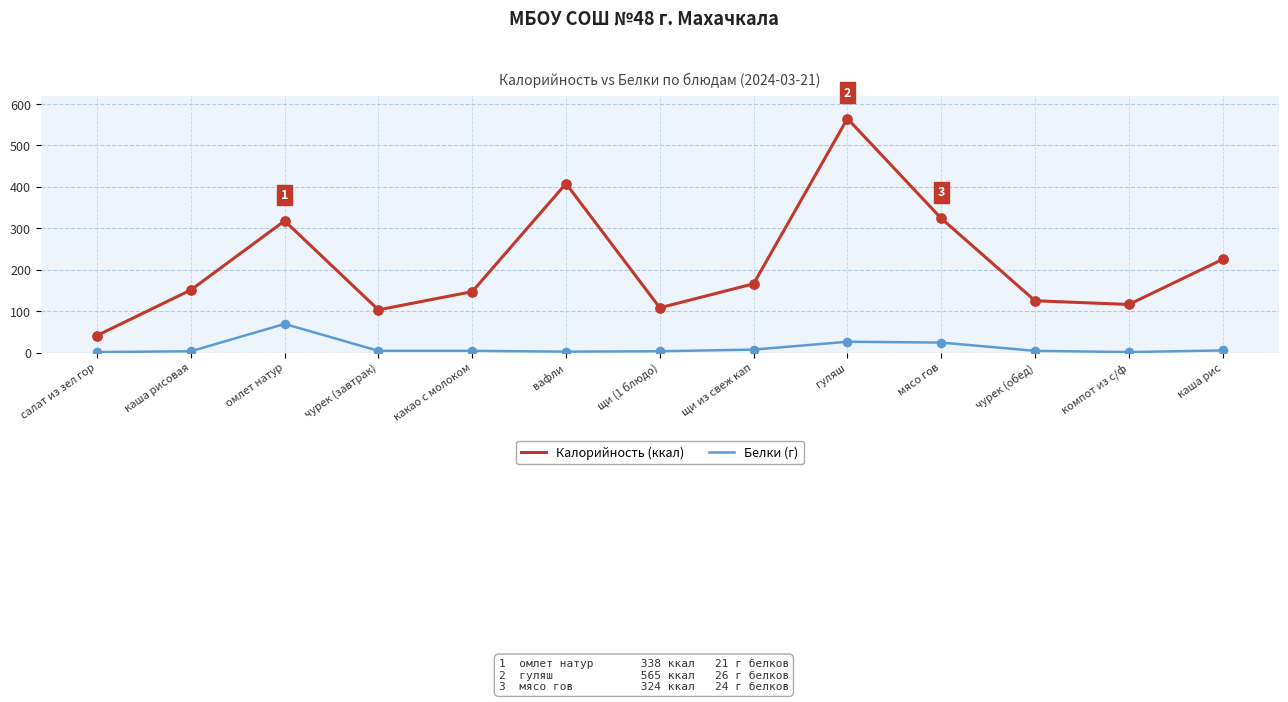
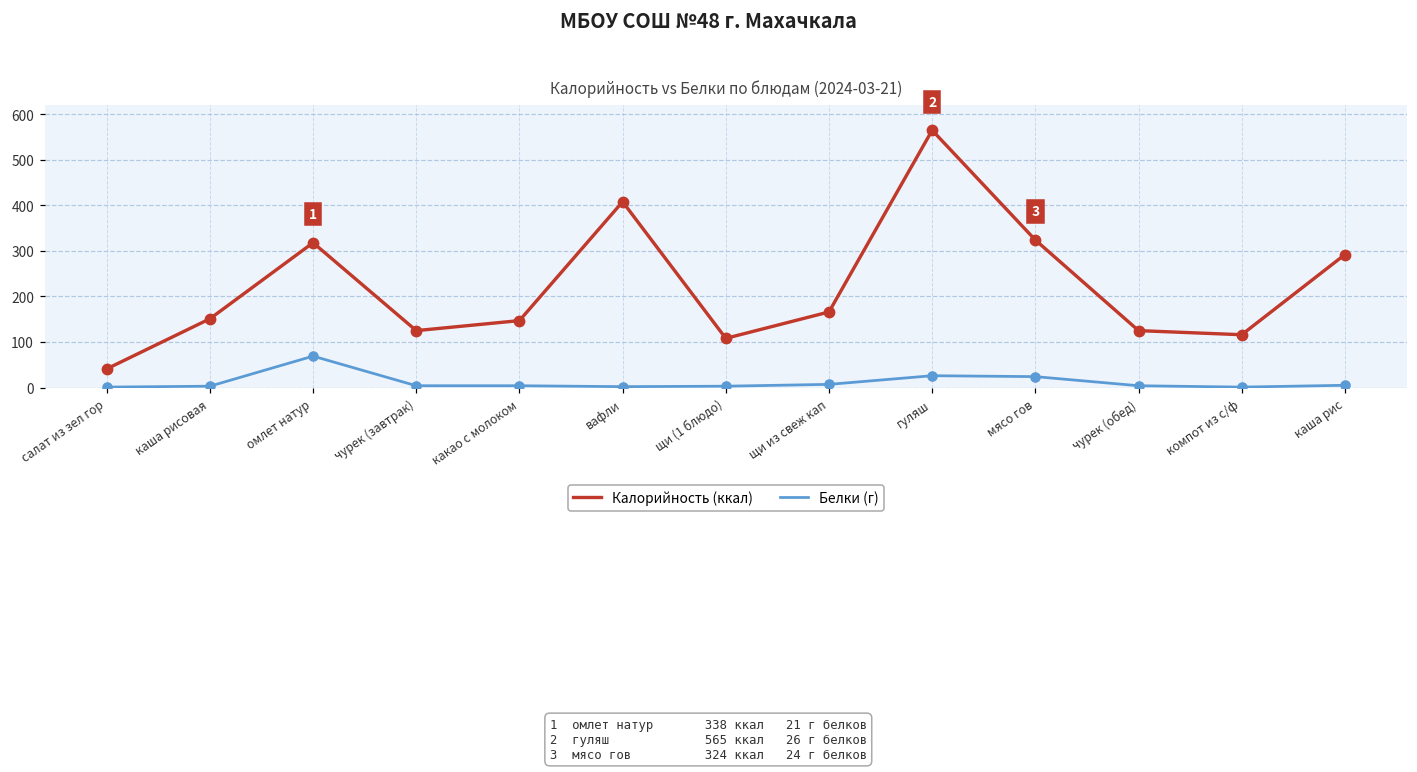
Калорийность (ккал), чурек (завтрак): 100 -> 130
Калорийность (ккал), каша рис: 230 -> 290
